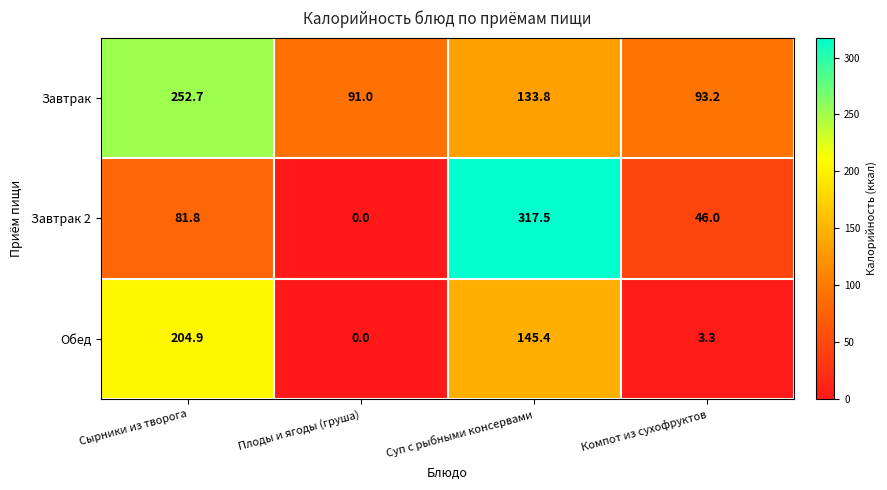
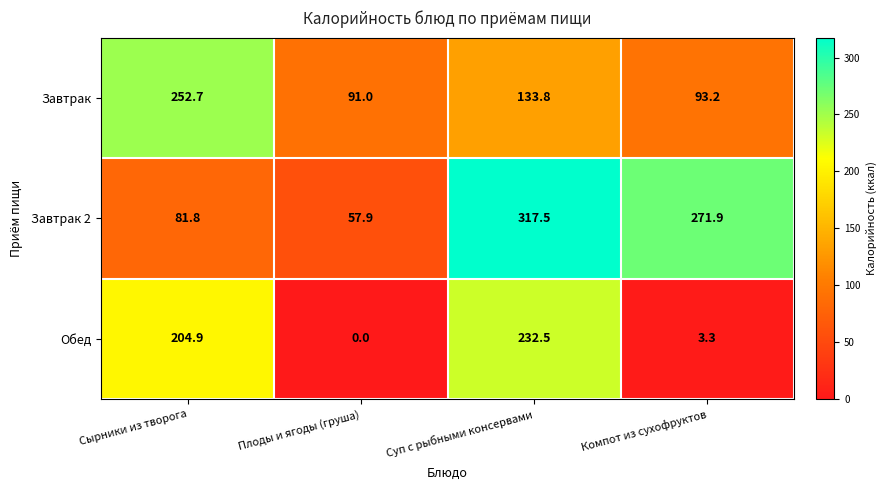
Завтрак 2, Плоды и ягоды (груша): 0.0 -> 57.9
Завтрак 2, Компот из сухофруктов: 46.0 -> 271.9
Обед, Суп с рыбными консервами: 145.4 -> 232.5
